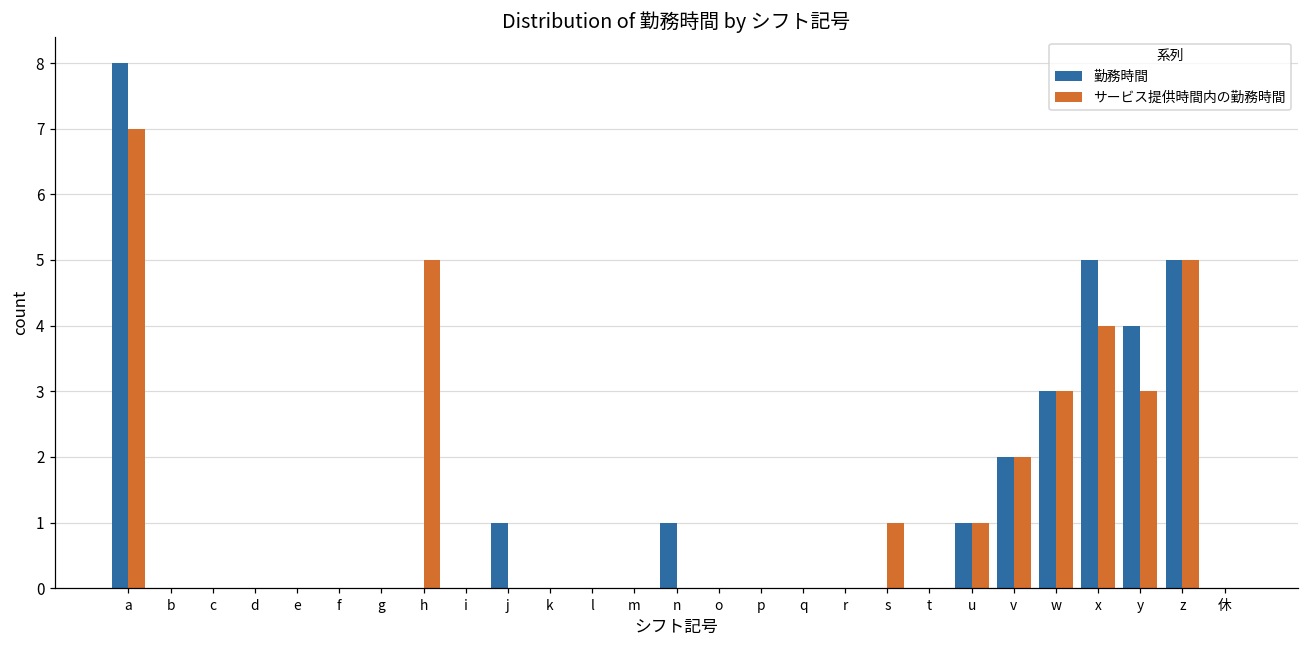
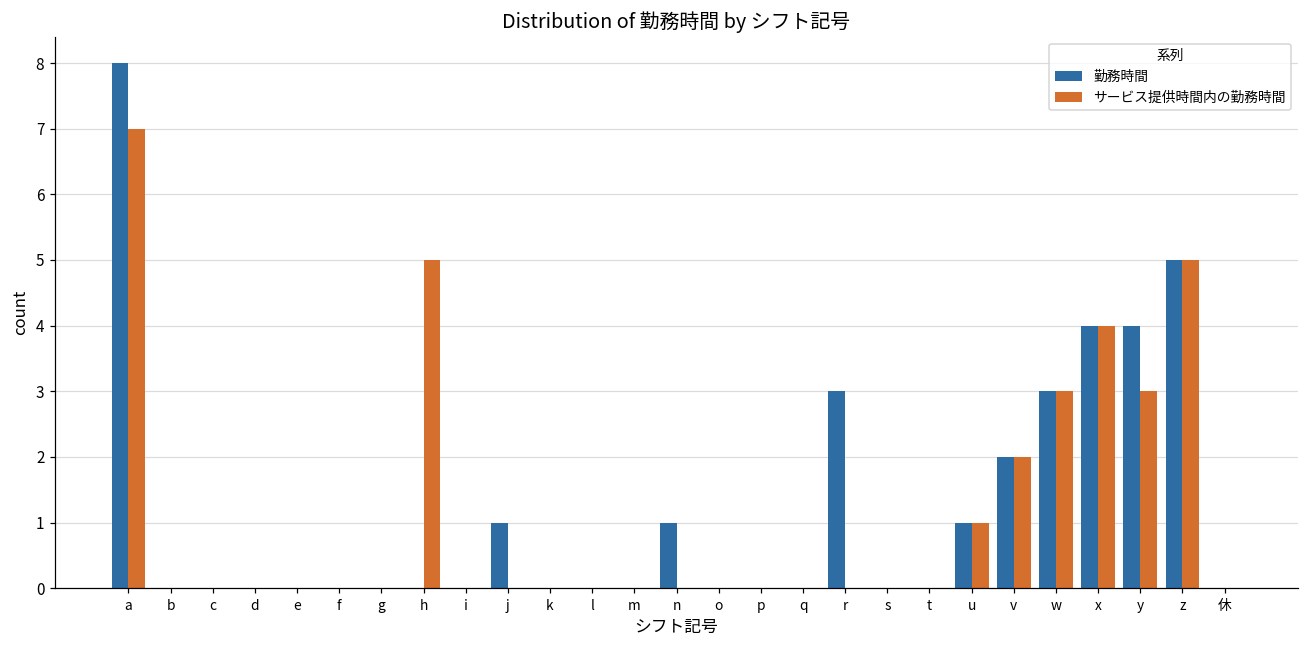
勤務時間, r: 0 -> 3
サービス提供時間内の勤務時間, s: 1 -> 0
勤務時間, x: 5 -> 4
